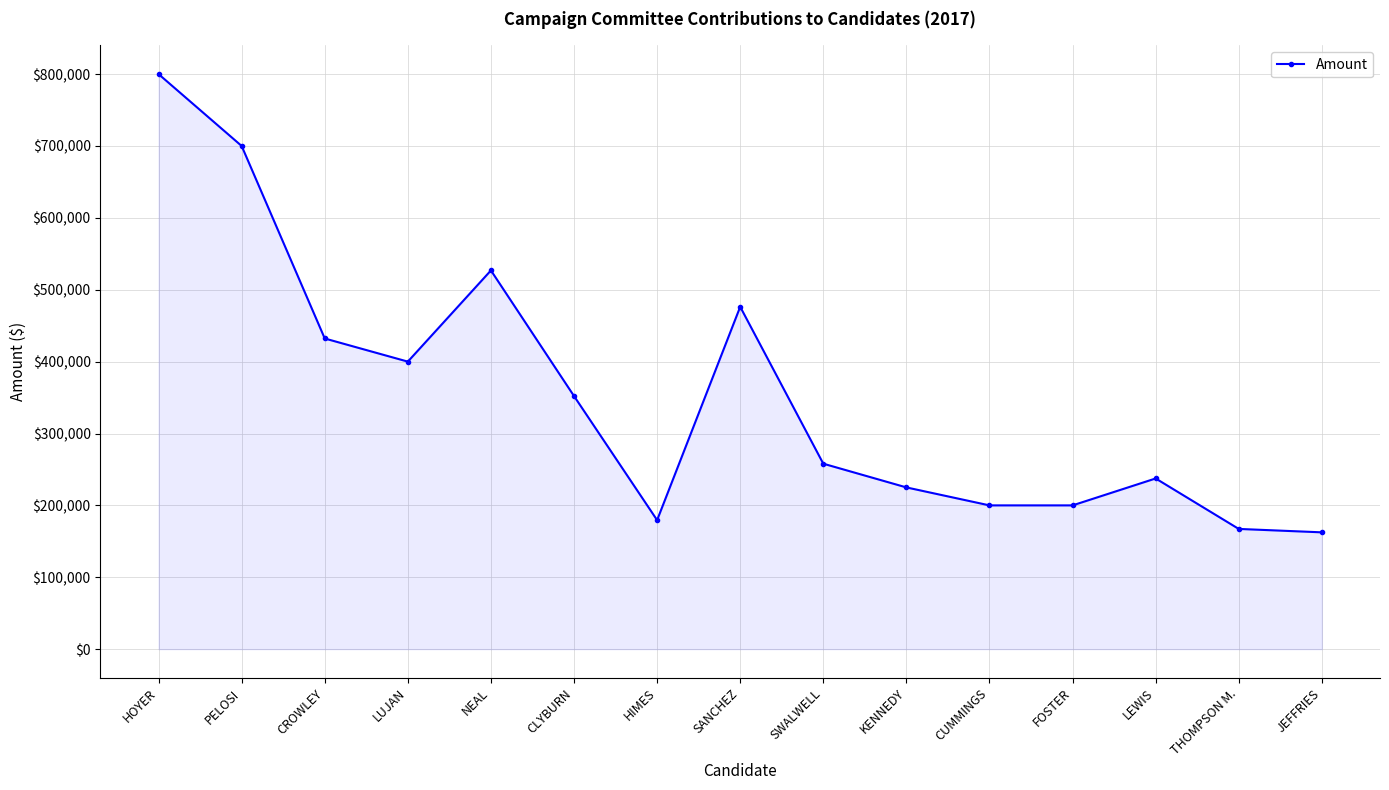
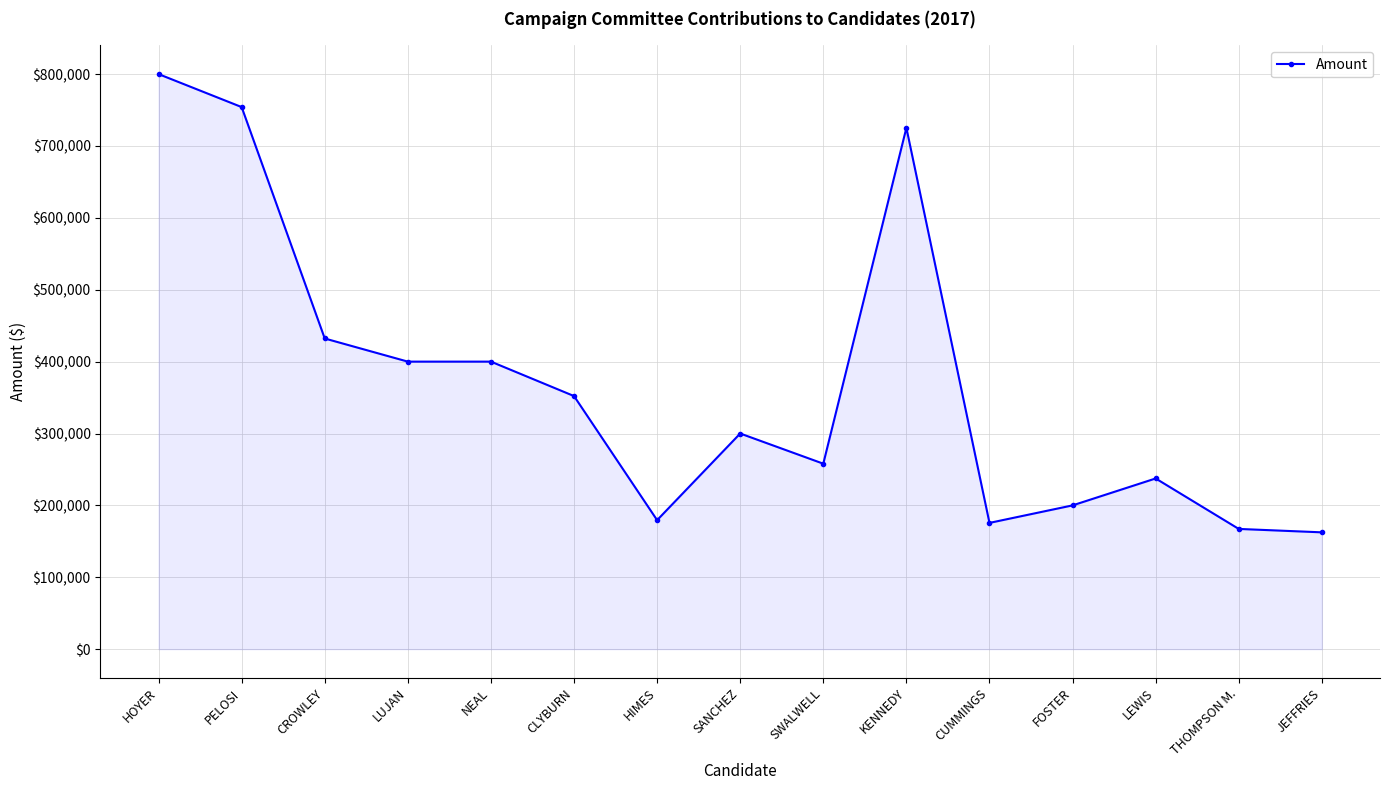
PELOSI: $700,000 -> $750,000
NEAL: $530,000 -> $400,000
SANCHEZ: $480,000 -> $300,000
KENNEDY: $230,000 -> $730,000
CUMMINGS: $200,000 -> $180,000
